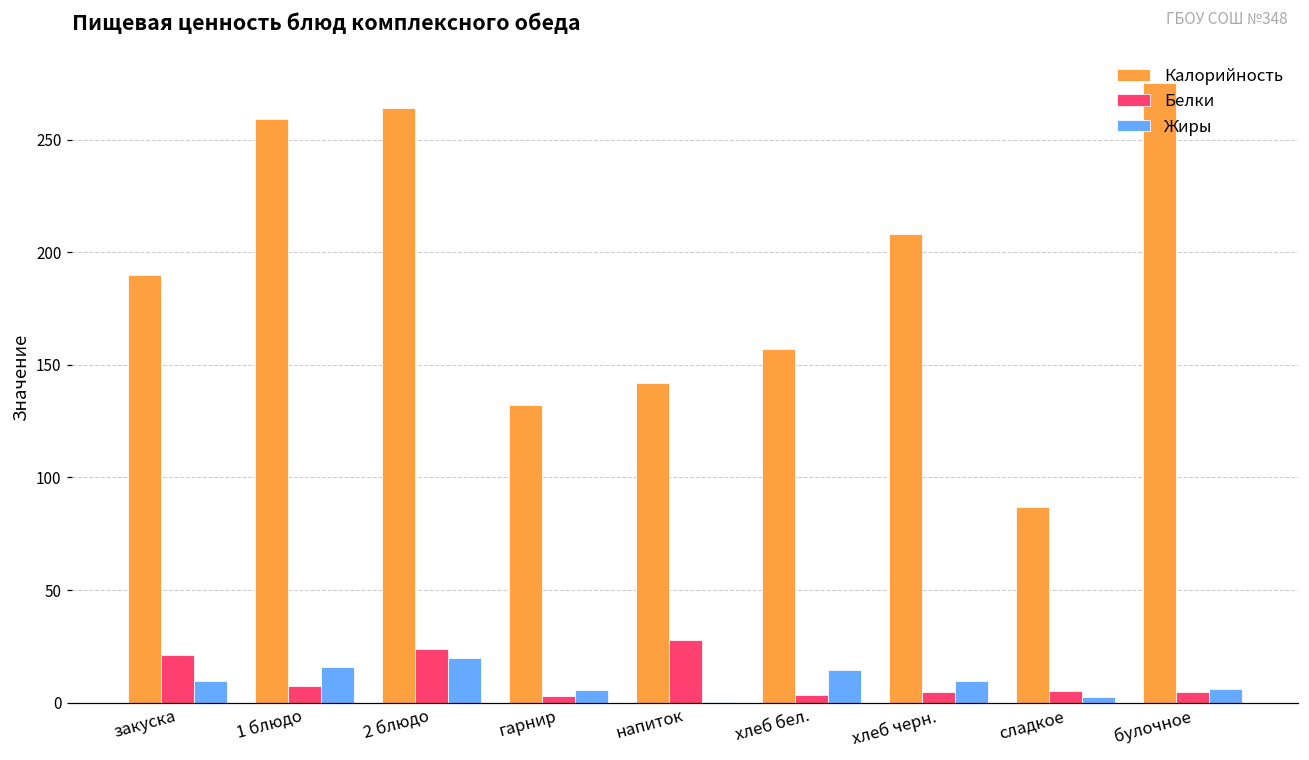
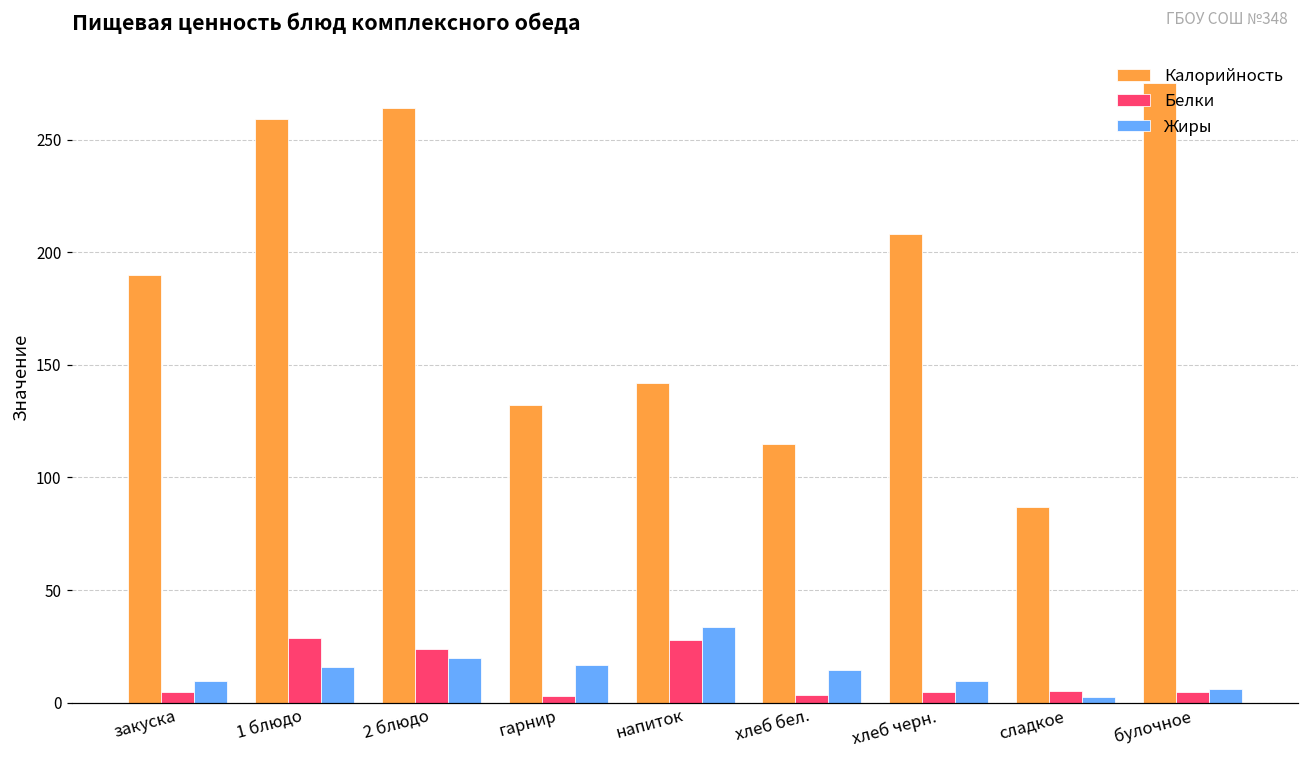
Белки, закуска: 21 -> 5
Белки, 1 блюдо: 7 -> 29
Жиры, гарнир: 6 -> 17
Жиры, напиток: 0 -> 33
Калорийность, хлеб бел.: 157 -> 115
